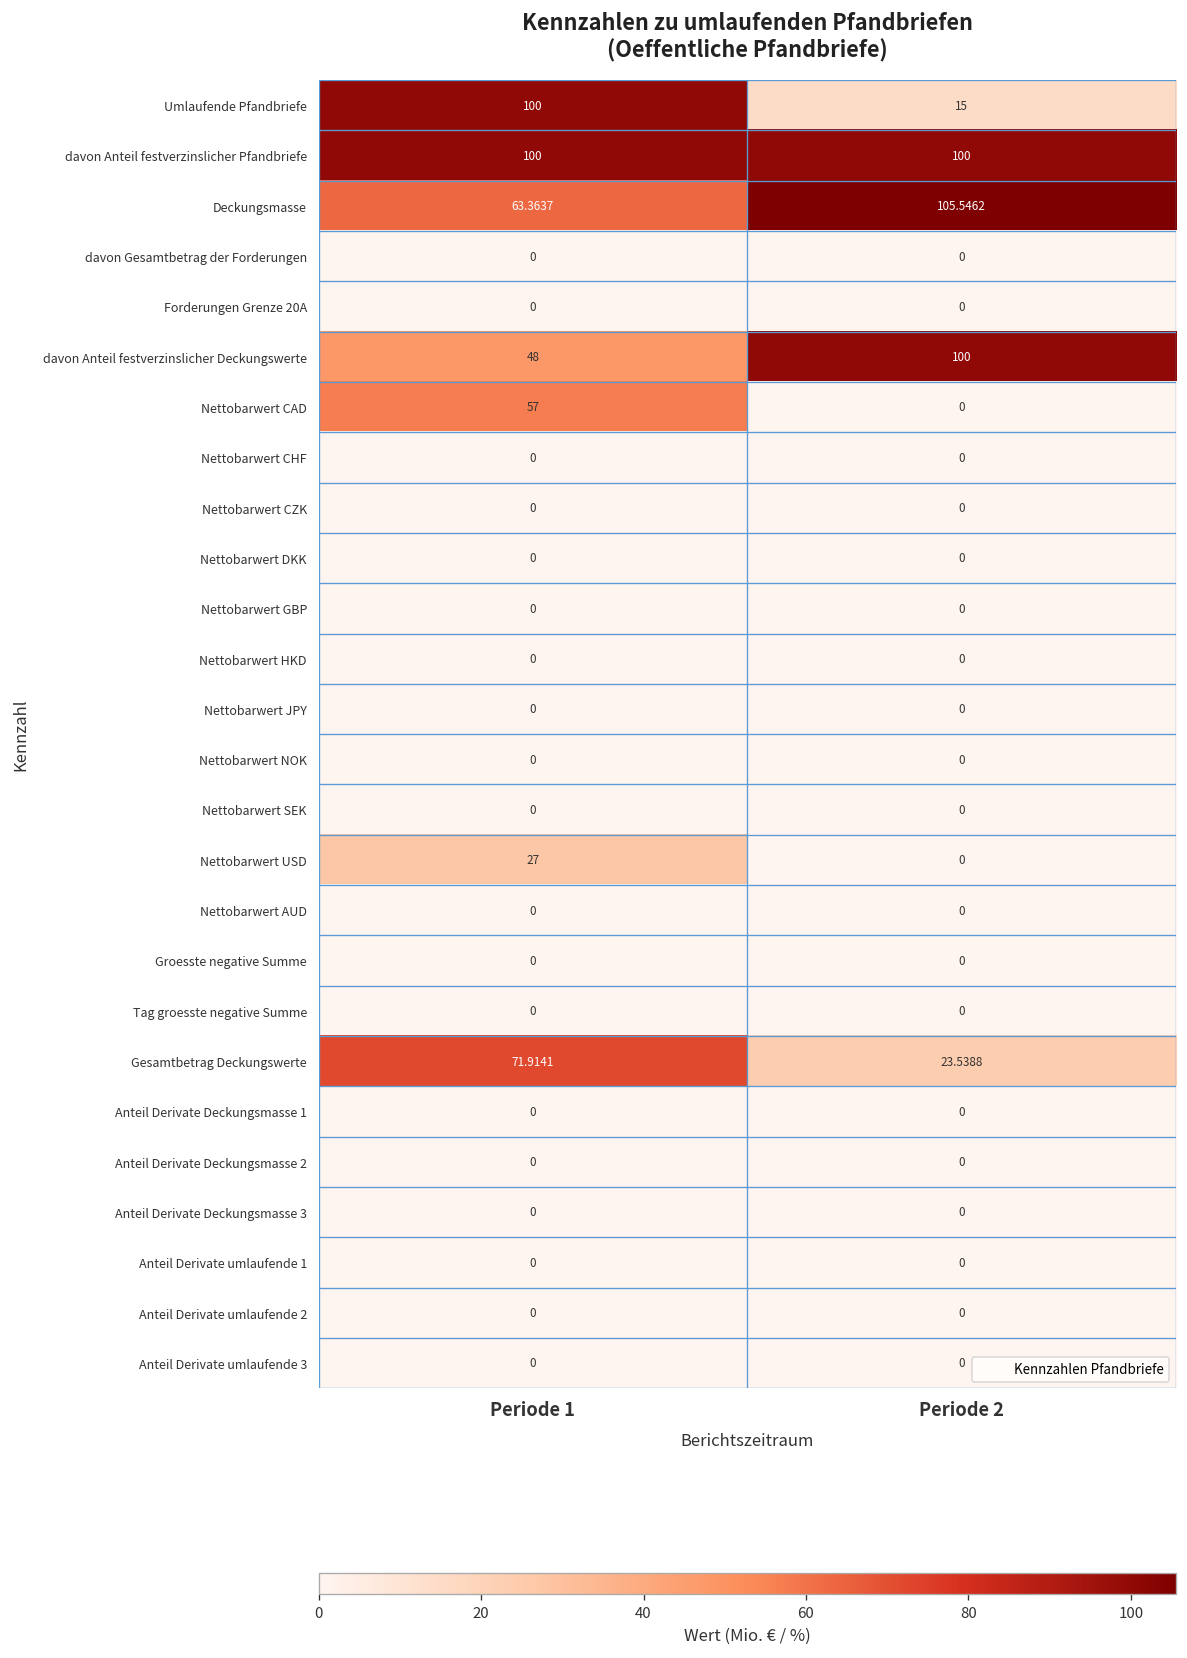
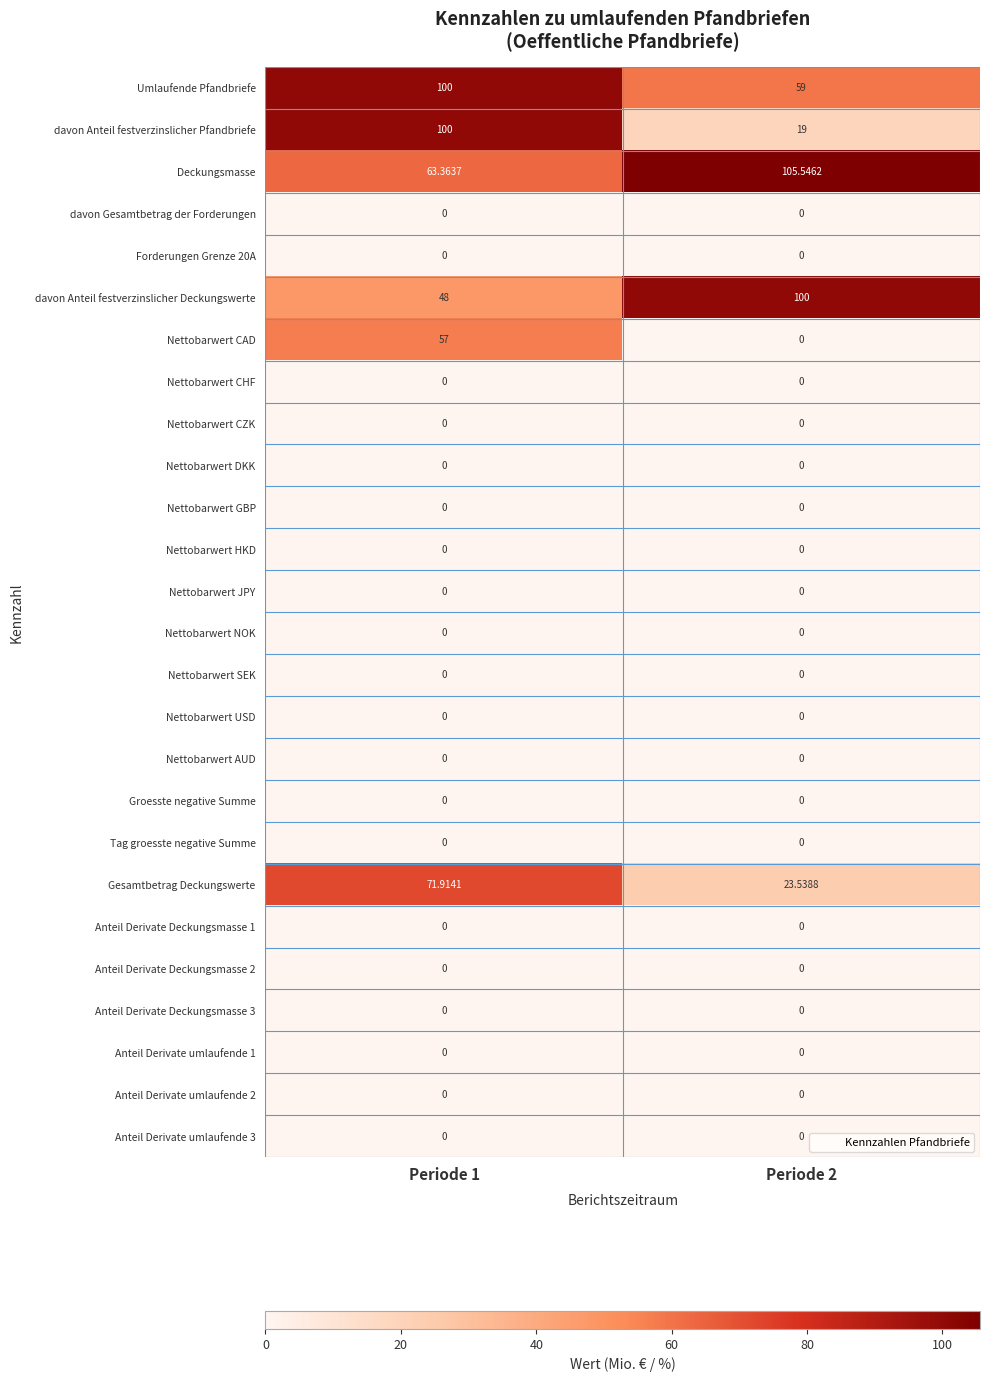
Umlaufende Pfandbriefe, Periode 2: 15 -> 59
davon Anteil festverzinslicher Pfandbriefe, Periode 2: 100 -> 19
Nettobarwert USD, Periode 1: 27 -> 0
